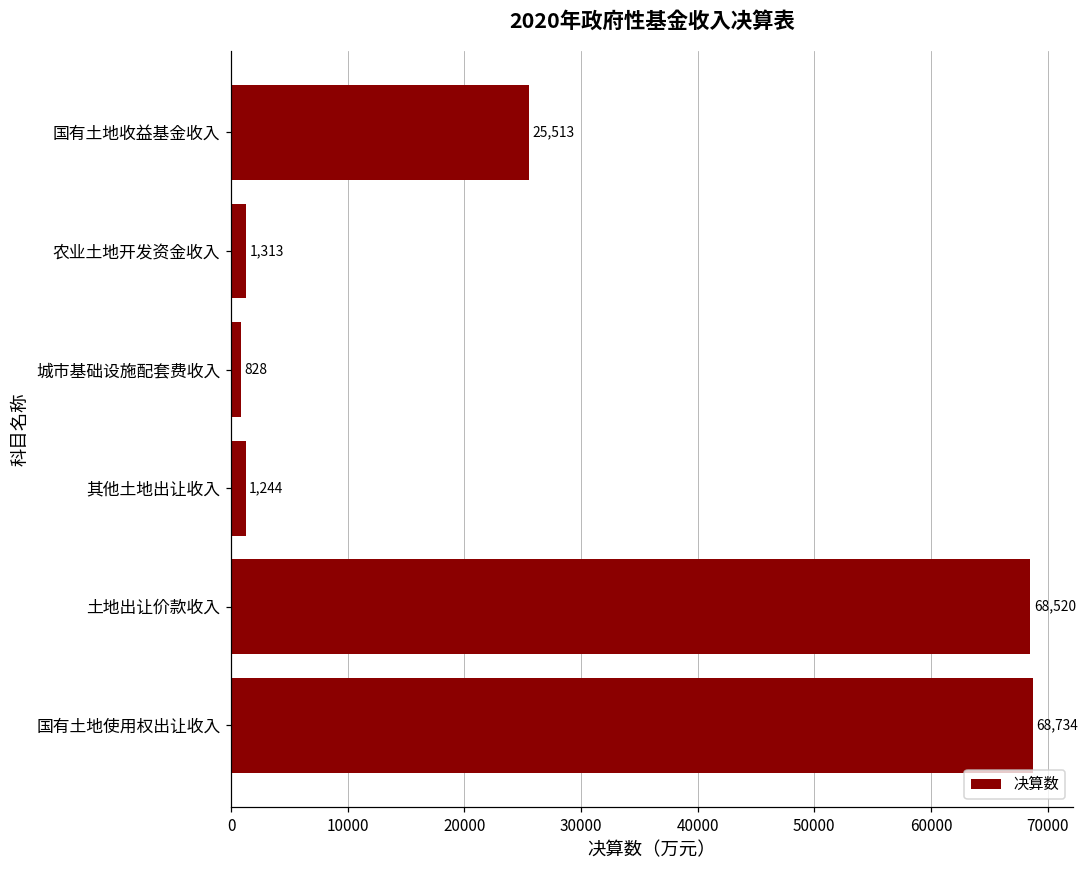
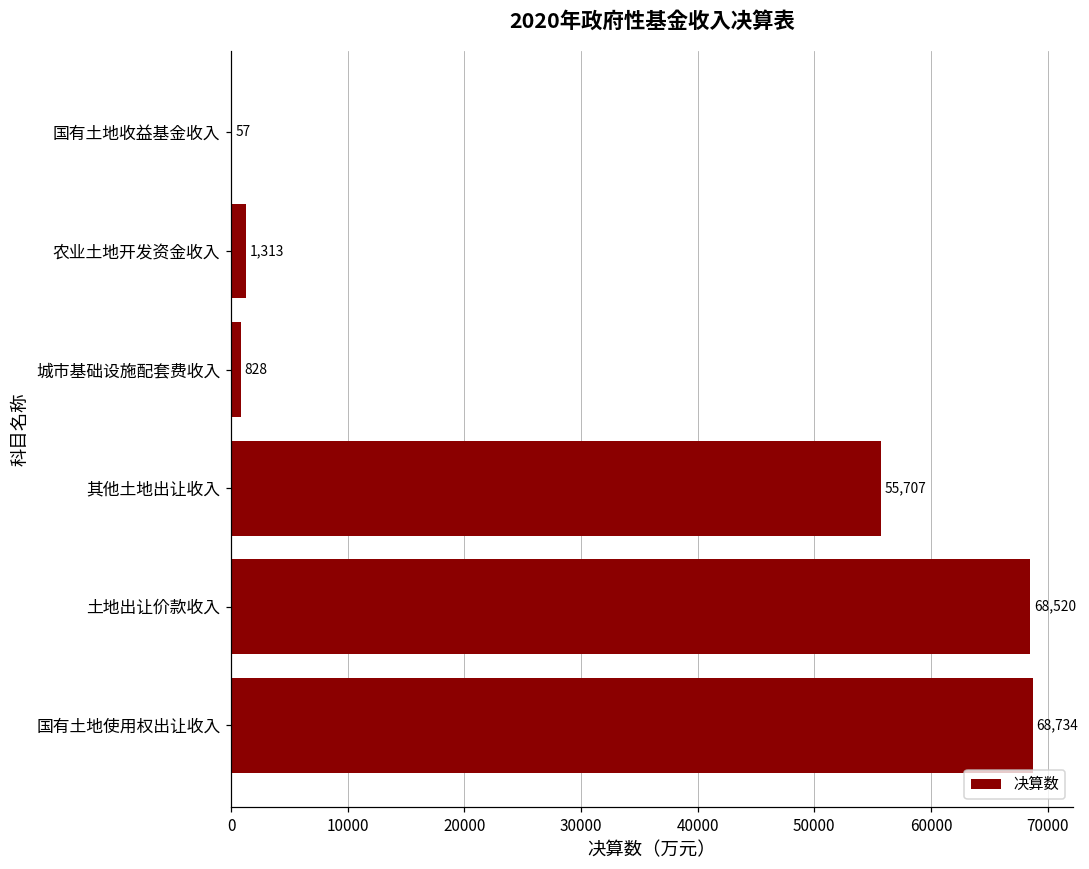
国有土地收益基金收入: 25,513 -> 57
其他土地出让收入: 1,244 -> 55,707
